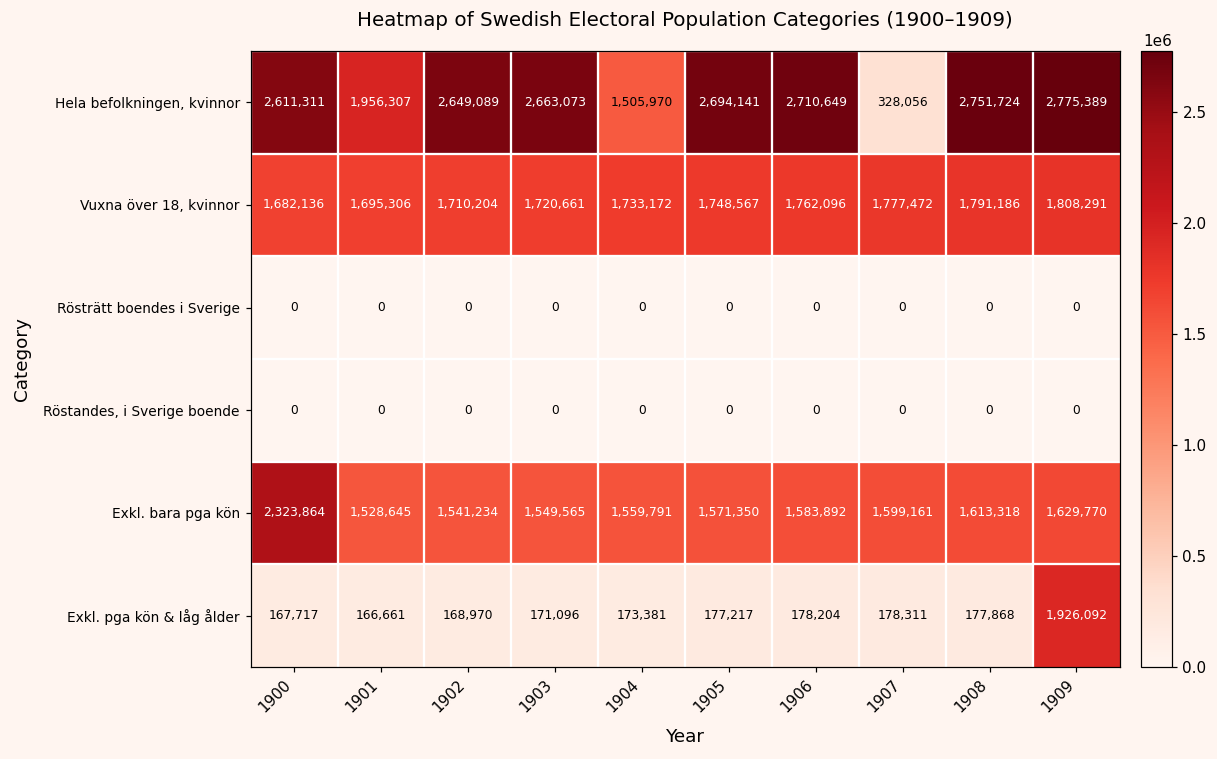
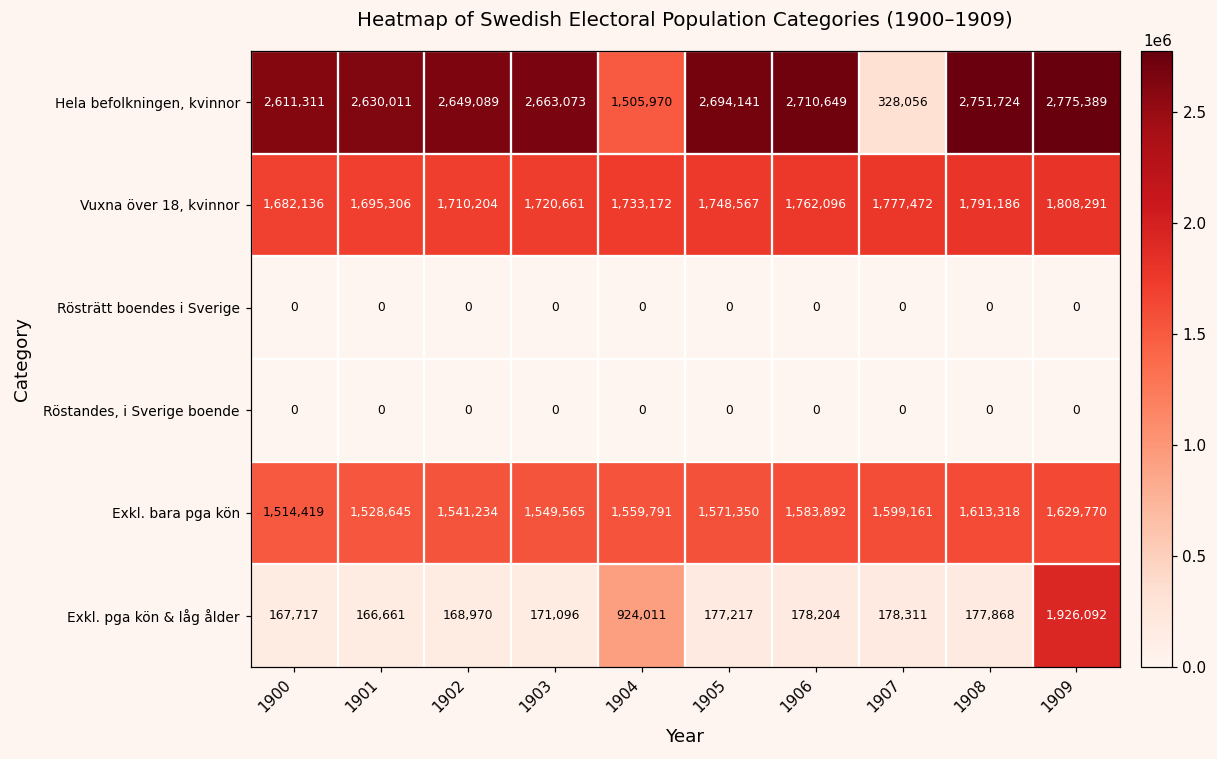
Hela befolkningen, kvinnor, 1901: 1,956,307 -> 2,630,011
Exkl. bara pga kön, 1900: 2,323,864 -> 1,514,419
Exkl. pga kön & låg ålder, 1904: 173,381 -> 924,011
